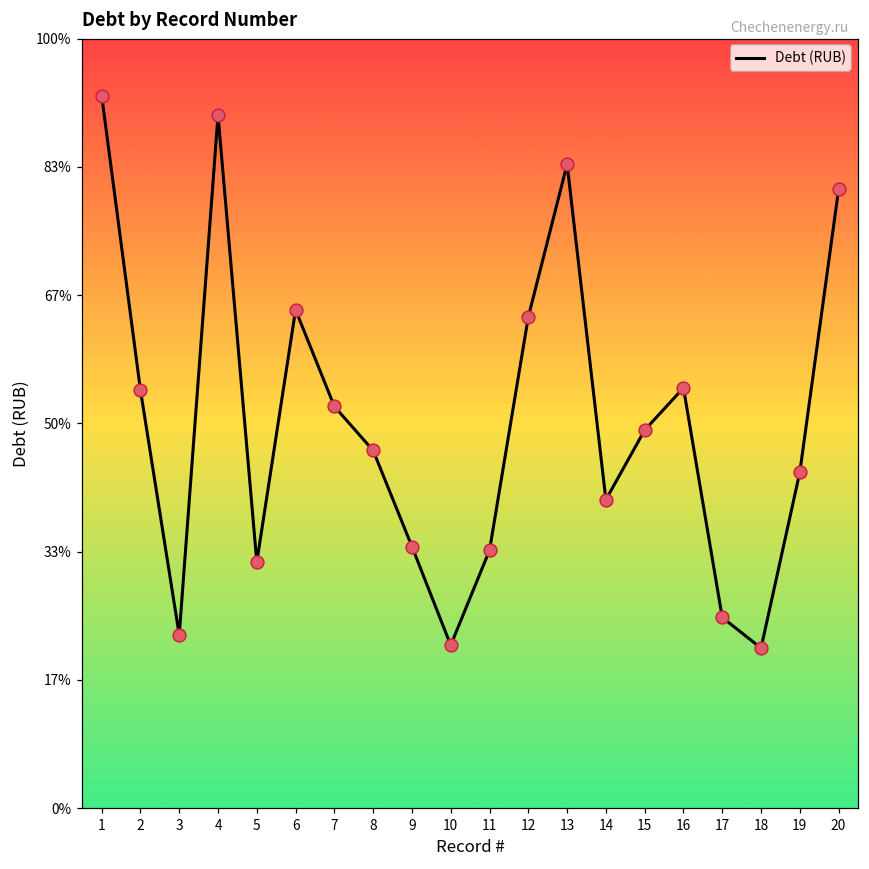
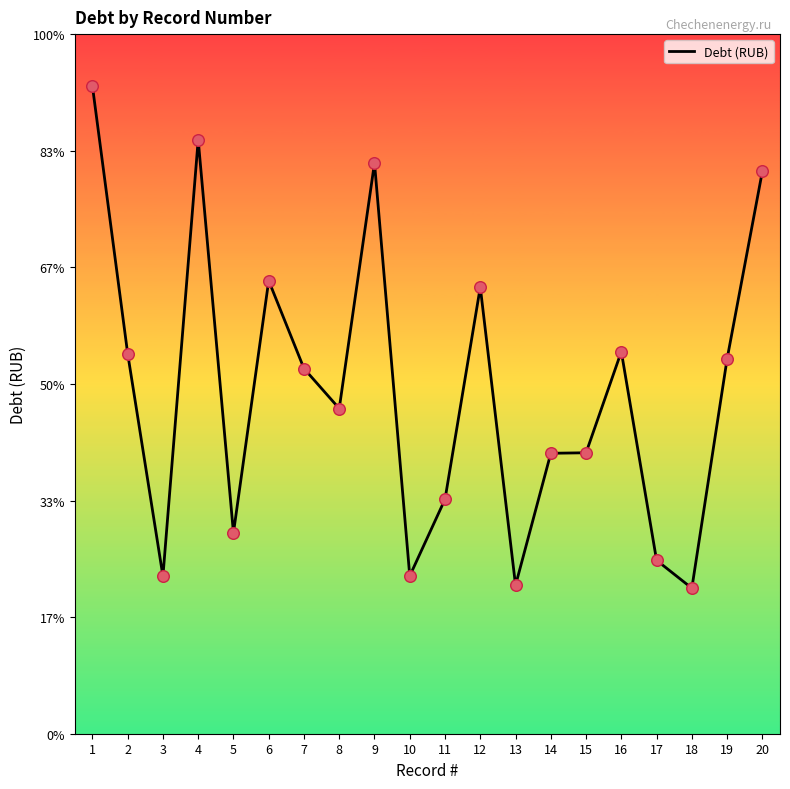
4: 90% -> 85%
5: 32% -> 29%
9: 34% -> 82%
10: 21% -> 23%
13: 84% -> 21%
15: 49% -> 40%
19: 44% -> 54%
